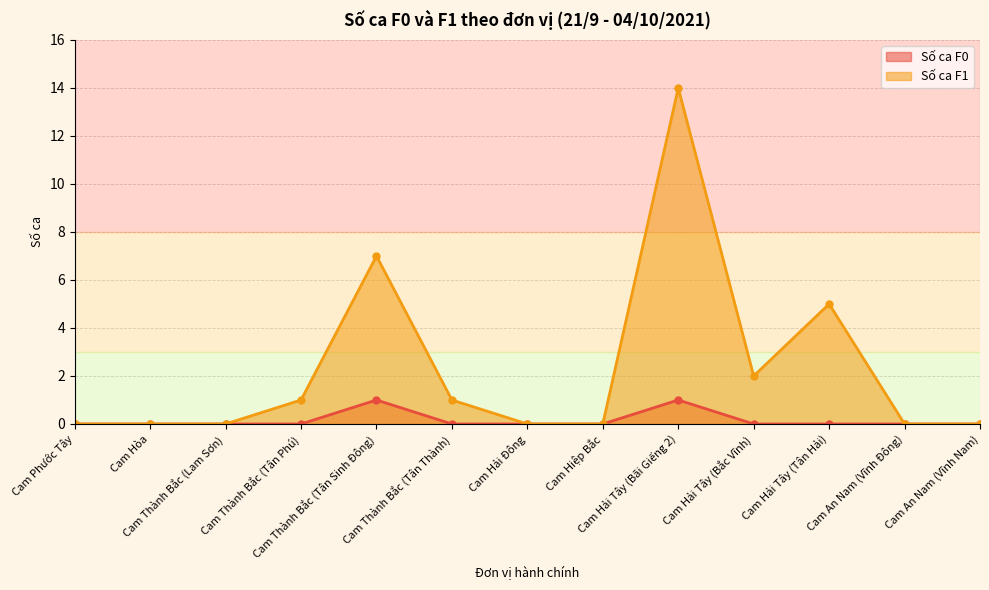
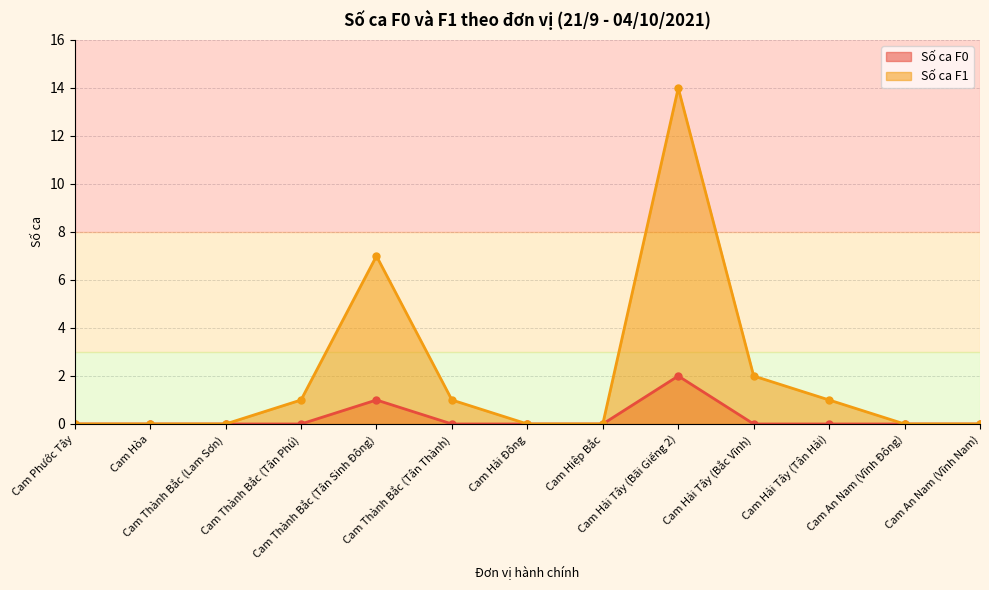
Số ca F0, Cam Hải Tây (Bãi Giếng 2): 1 -> 2
Số ca F1, Cam Hải Tây (Tân Hải): 5 -> 1
